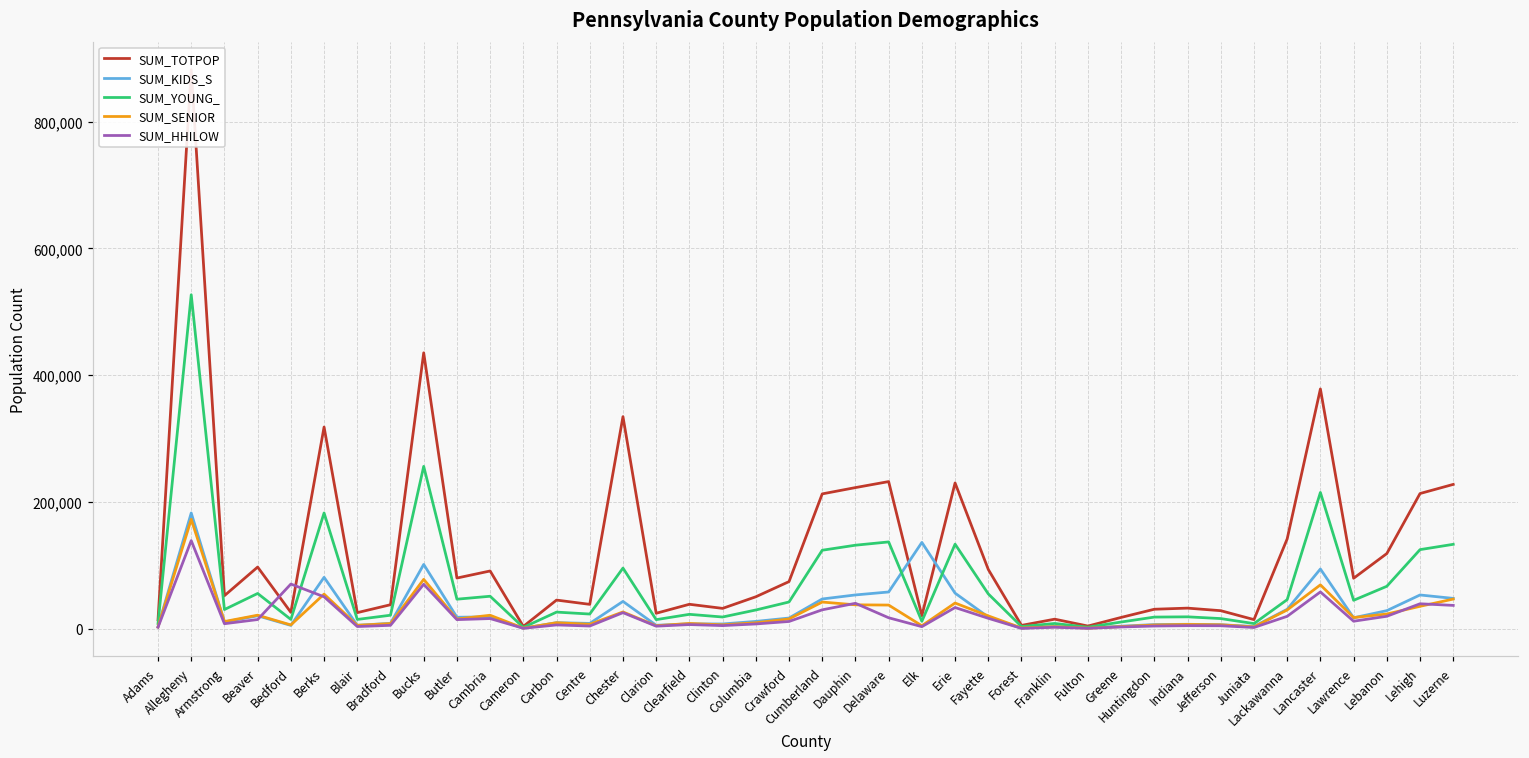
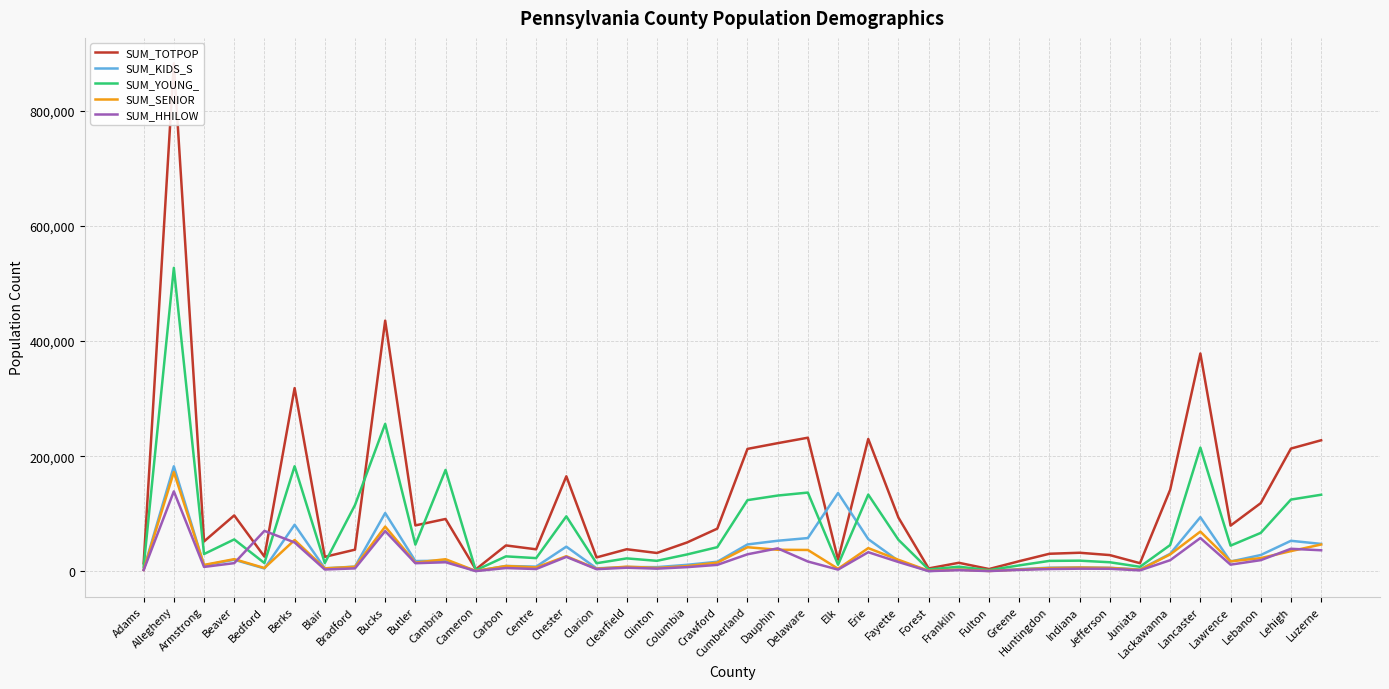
SUM_YOUNG_, Bradford: 20,000 -> 120,000
SUM_YOUNG_, Cambria: 50,000 -> 180,000
SUM_TOTPOP, Chester: 330,000 -> 170,000
